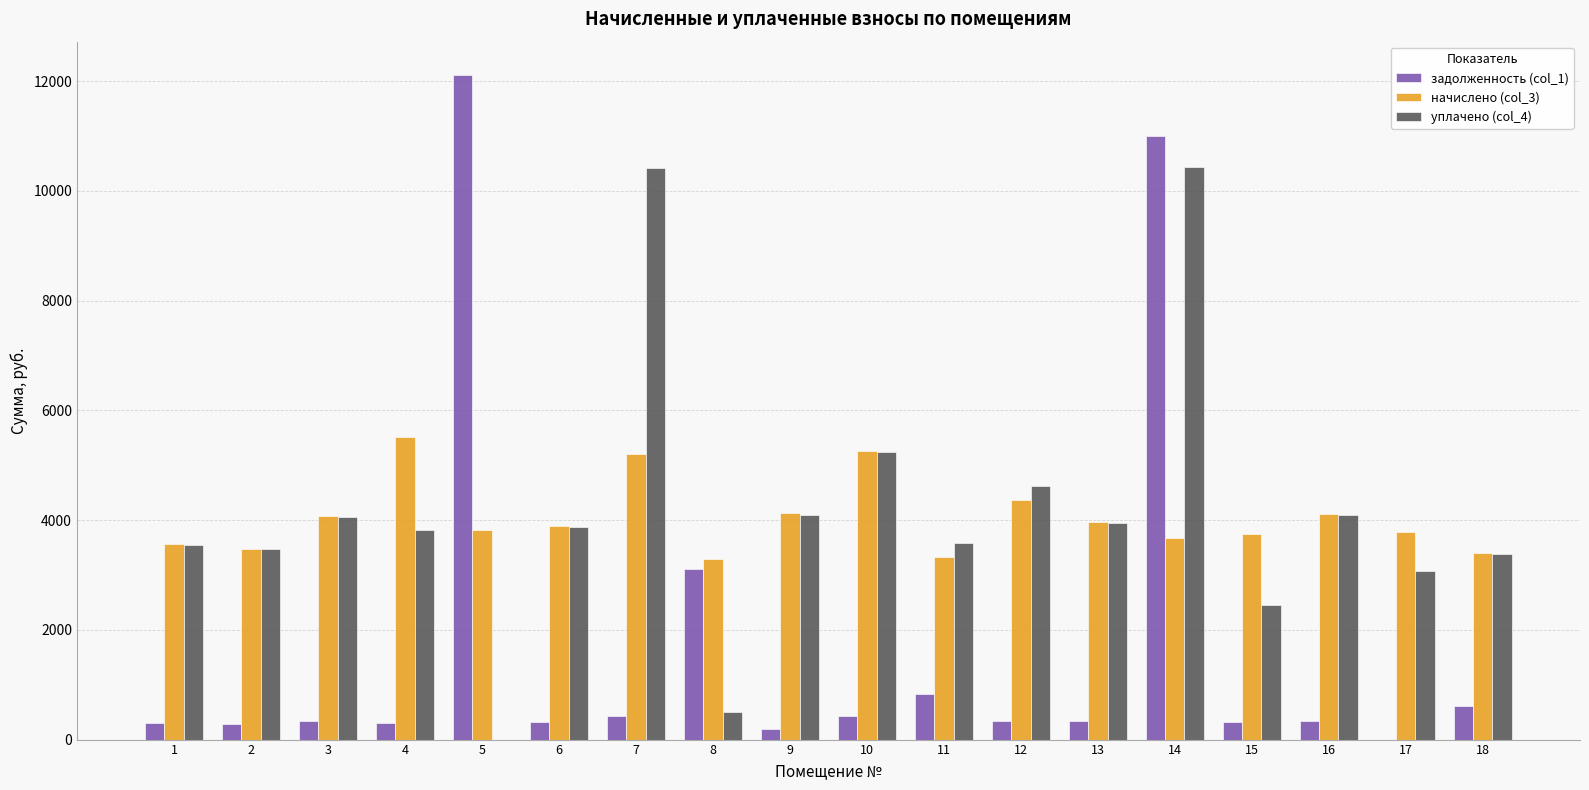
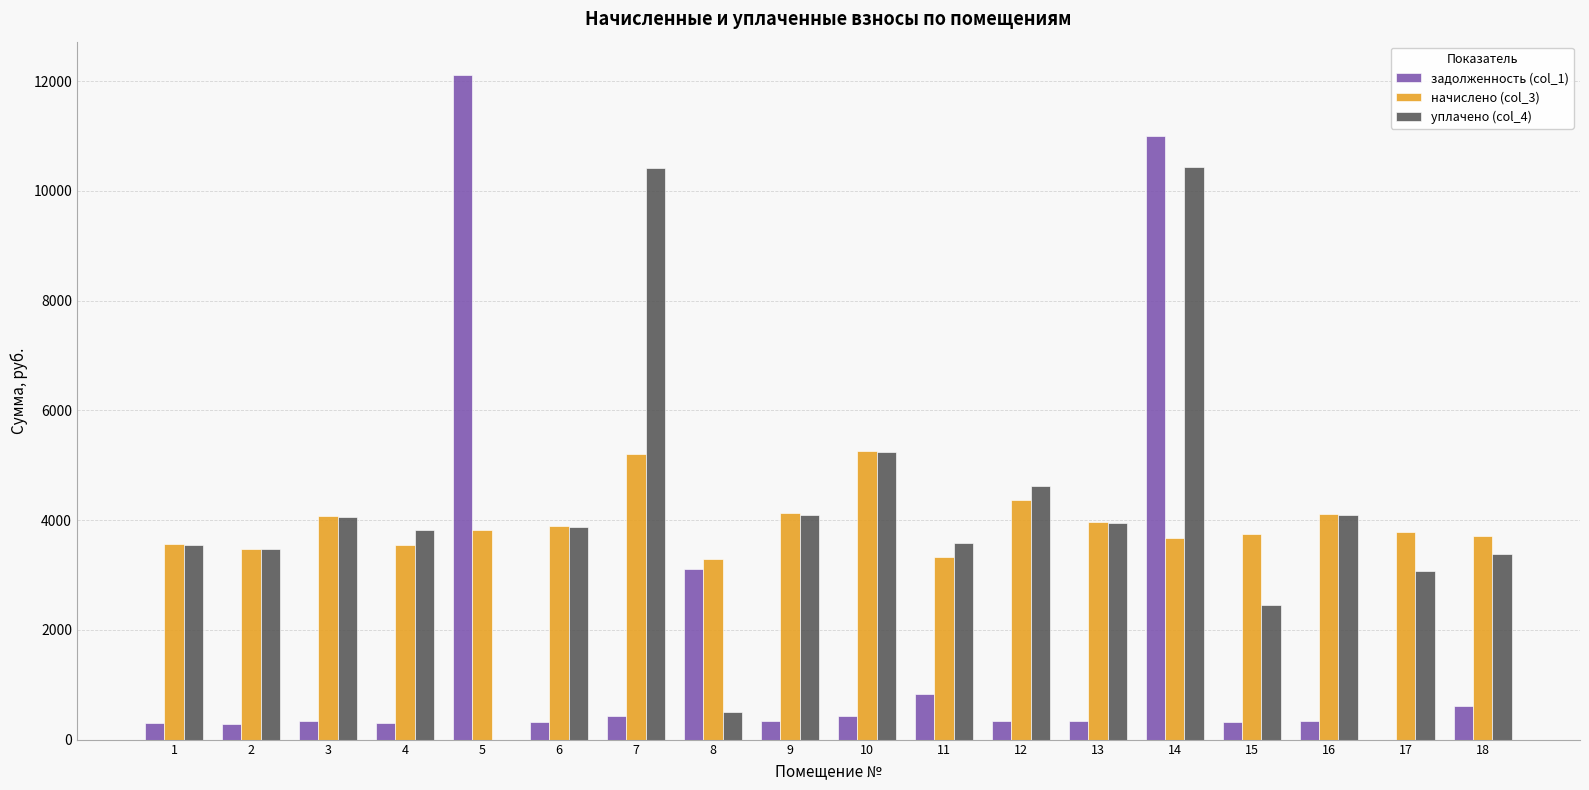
начислено (col_3), 4: 5500 -> 3500
задолженность (col_1), 9: 200 -> 300
начислено (col_3), 18: 3400 -> 3700
